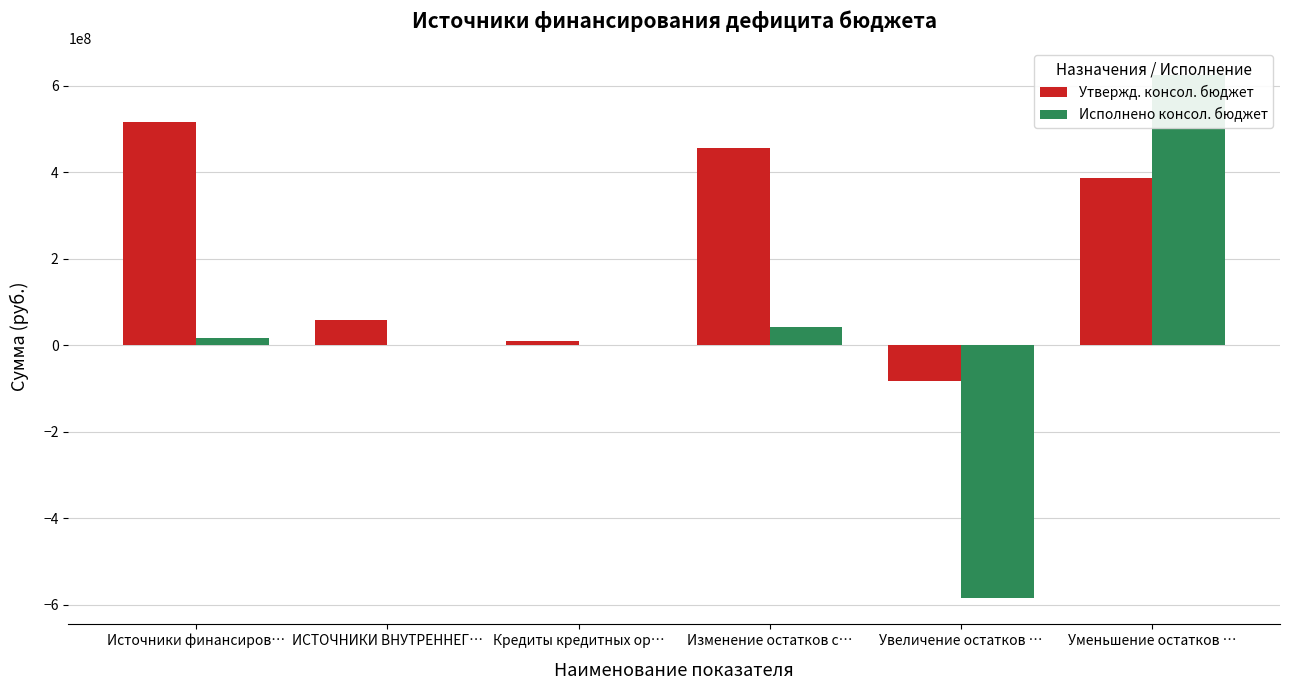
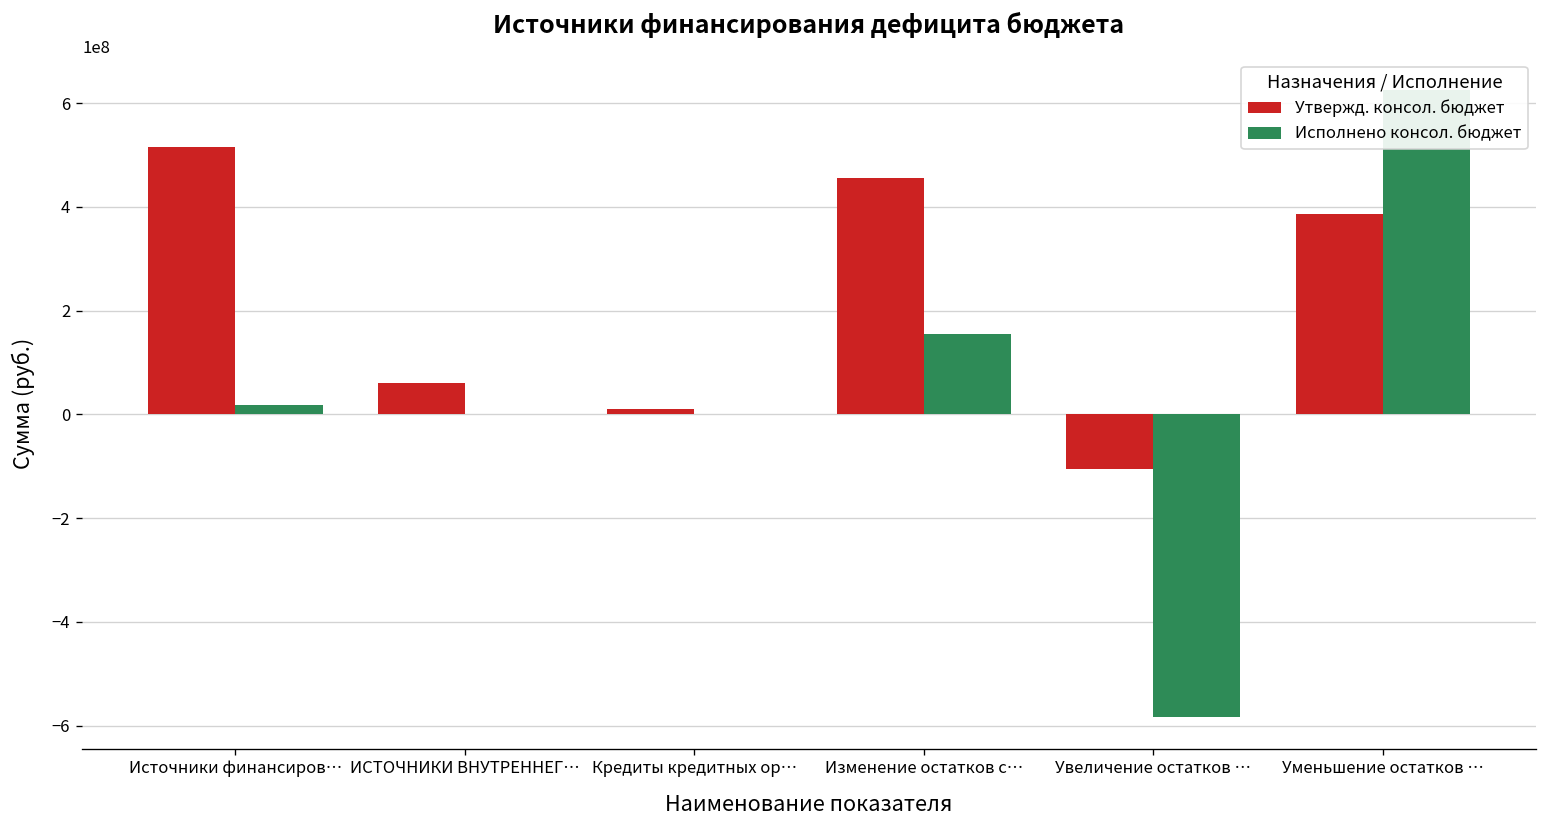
Исполнено консол. бюджет, Изменение остатков с…: 40000000 -> 150000000
Утвержд. консол. бюджет, Увеличение остатков …: -80000000 -> -110000000
